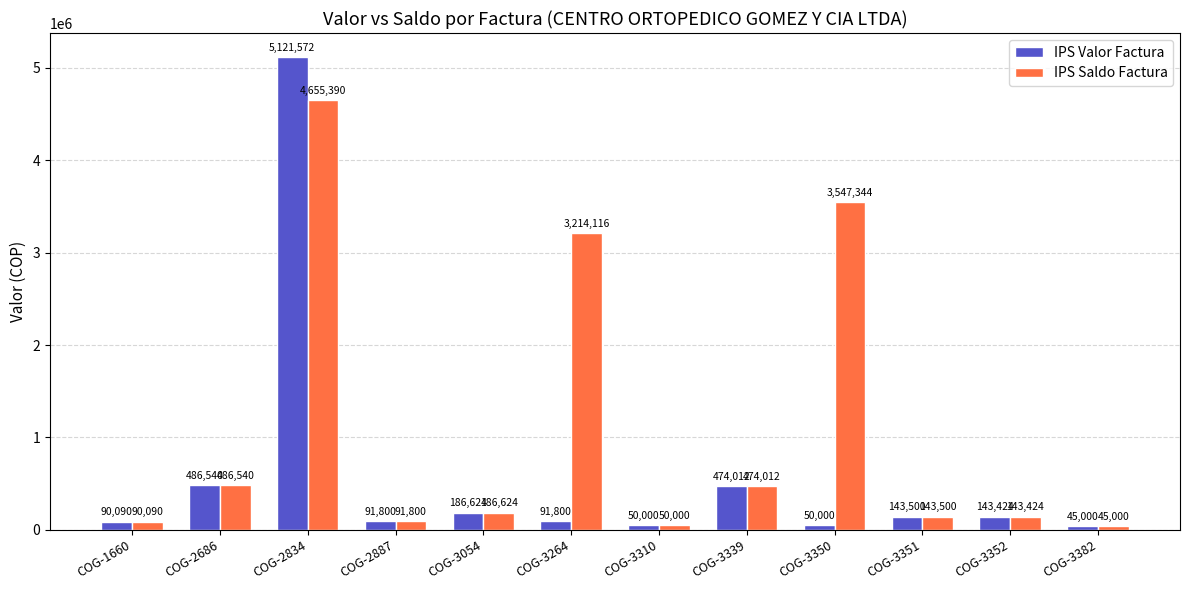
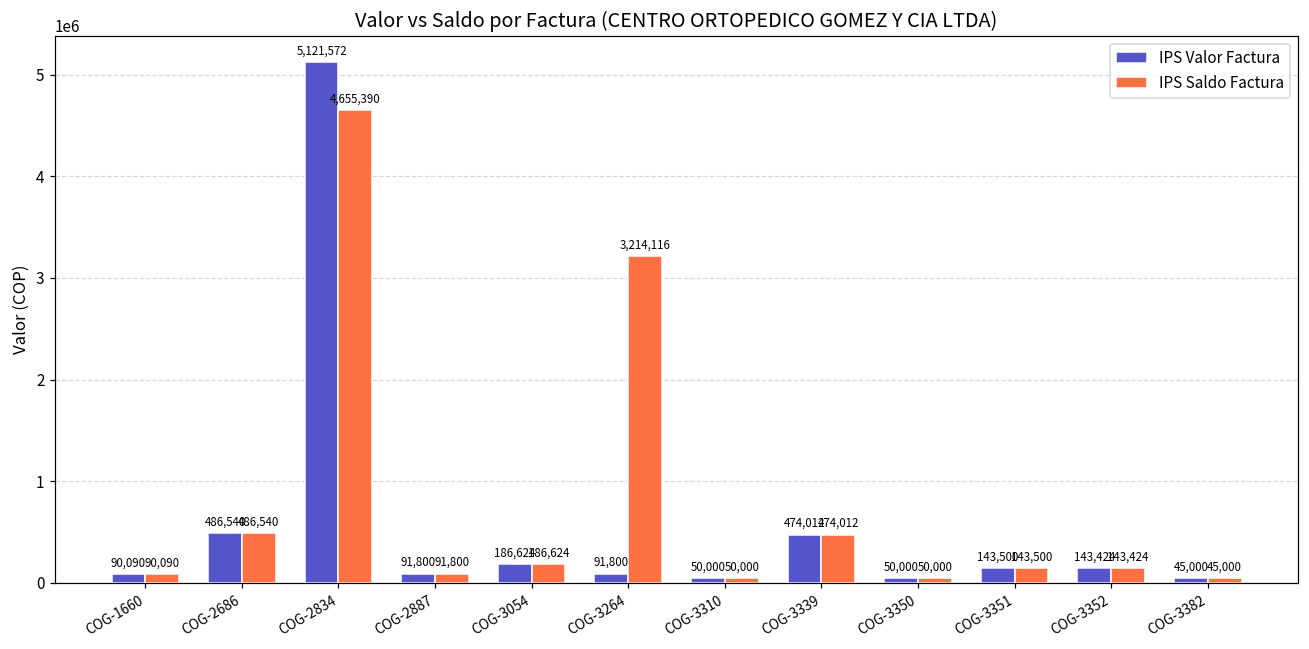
IPS Saldo Factura, COG-3350: 3,547,344 -> 50,000
